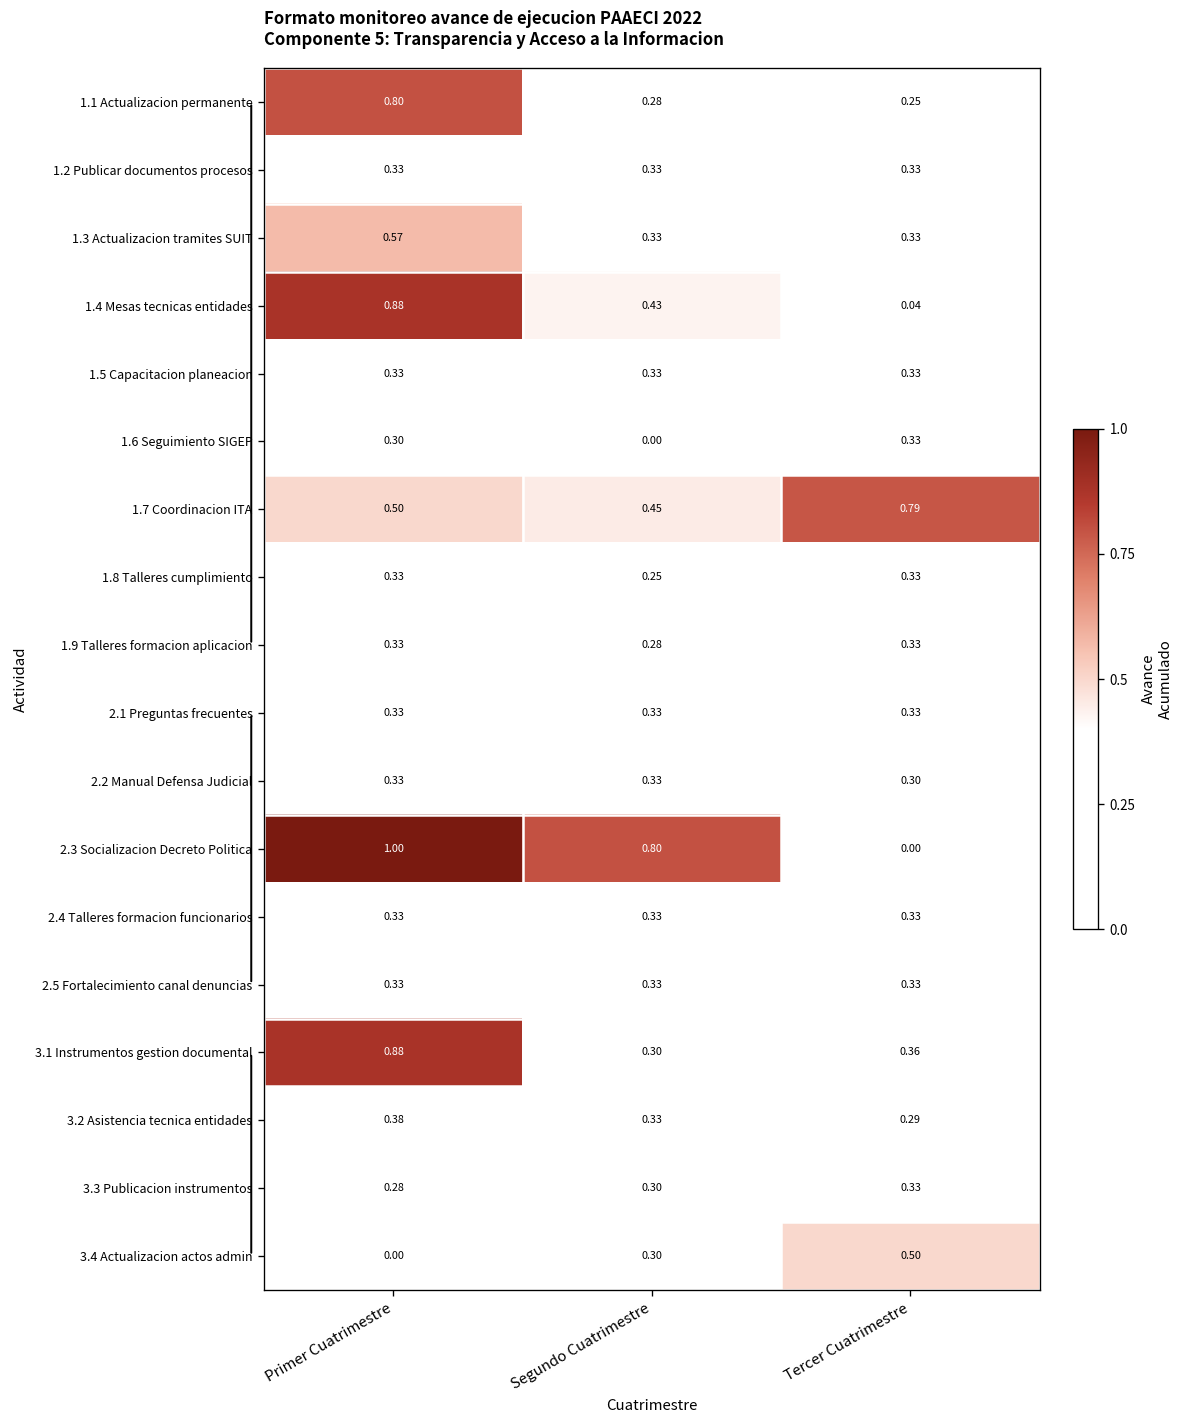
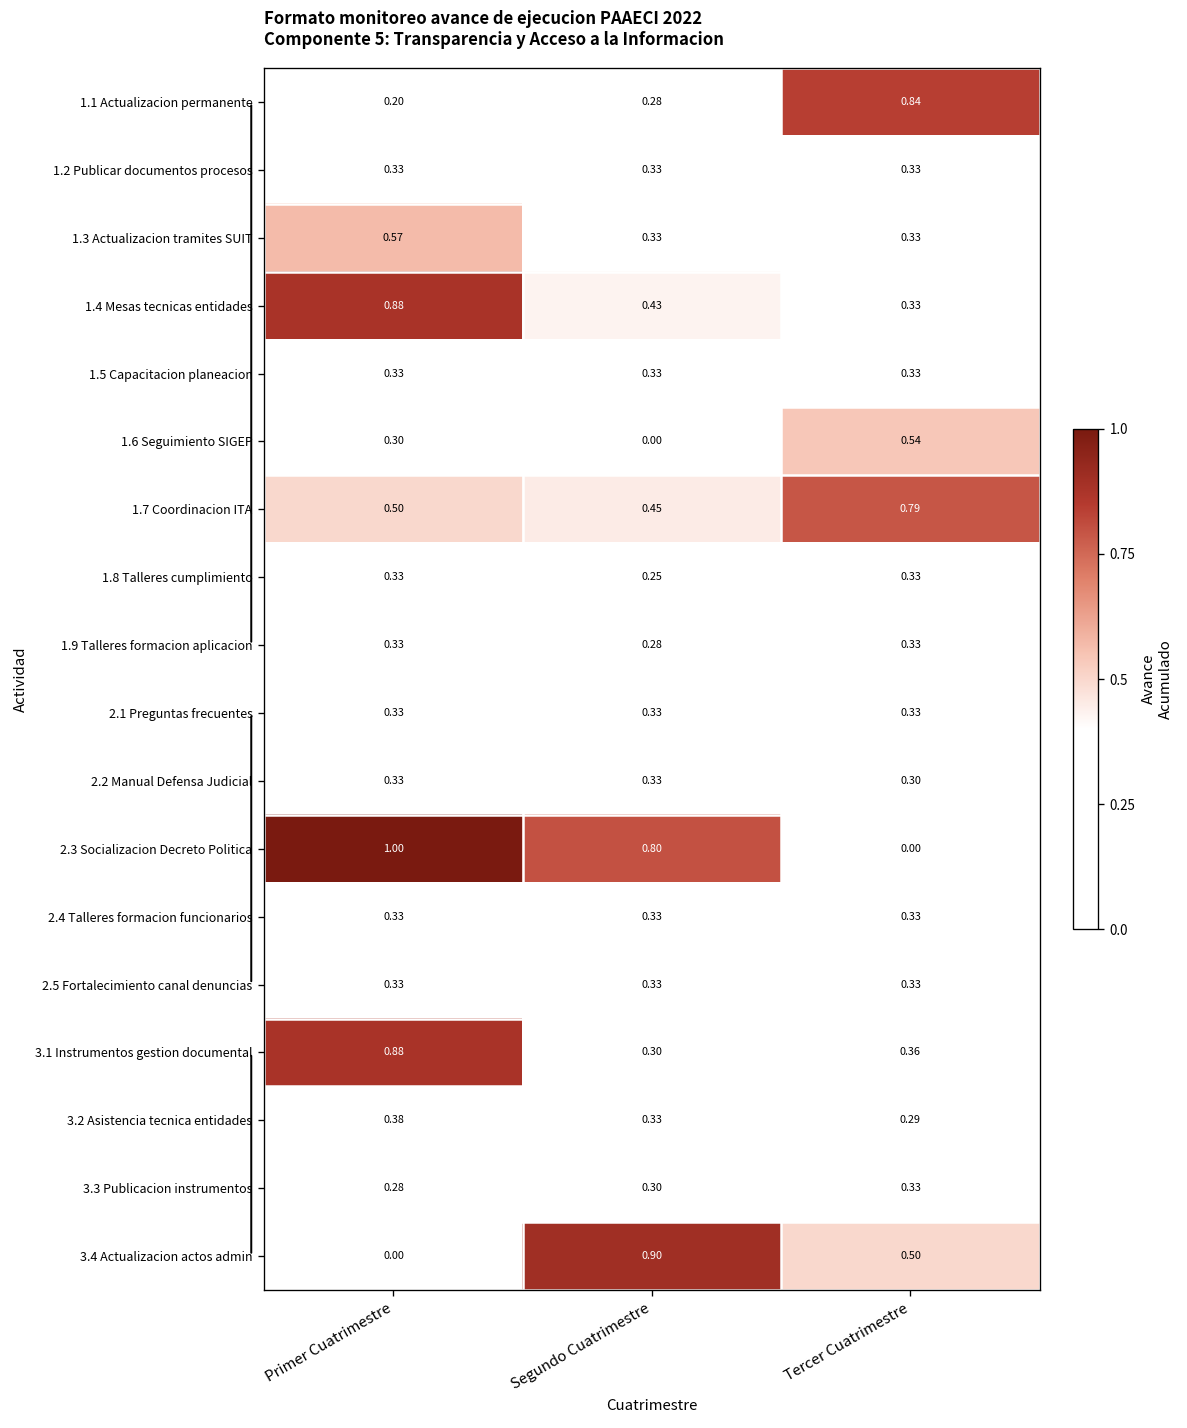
1.1 Actualizacion permanente, Primer Cuatrimestre: 0.80 -> 0.20
1.1 Actualizacion permanente, Tercer Cuatrimestre: 0.25 -> 0.84
1.4 Mesas tecnicas entidades, Tercer Cuatrimestre: 0.04 -> 0.33
1.6 Seguimiento SIGEP, Tercer Cuatrimestre: 0.33 -> 0.54
3.4 Actualizacion actos admin, Segundo Cuatrimestre: 0.30 -> 0.90
